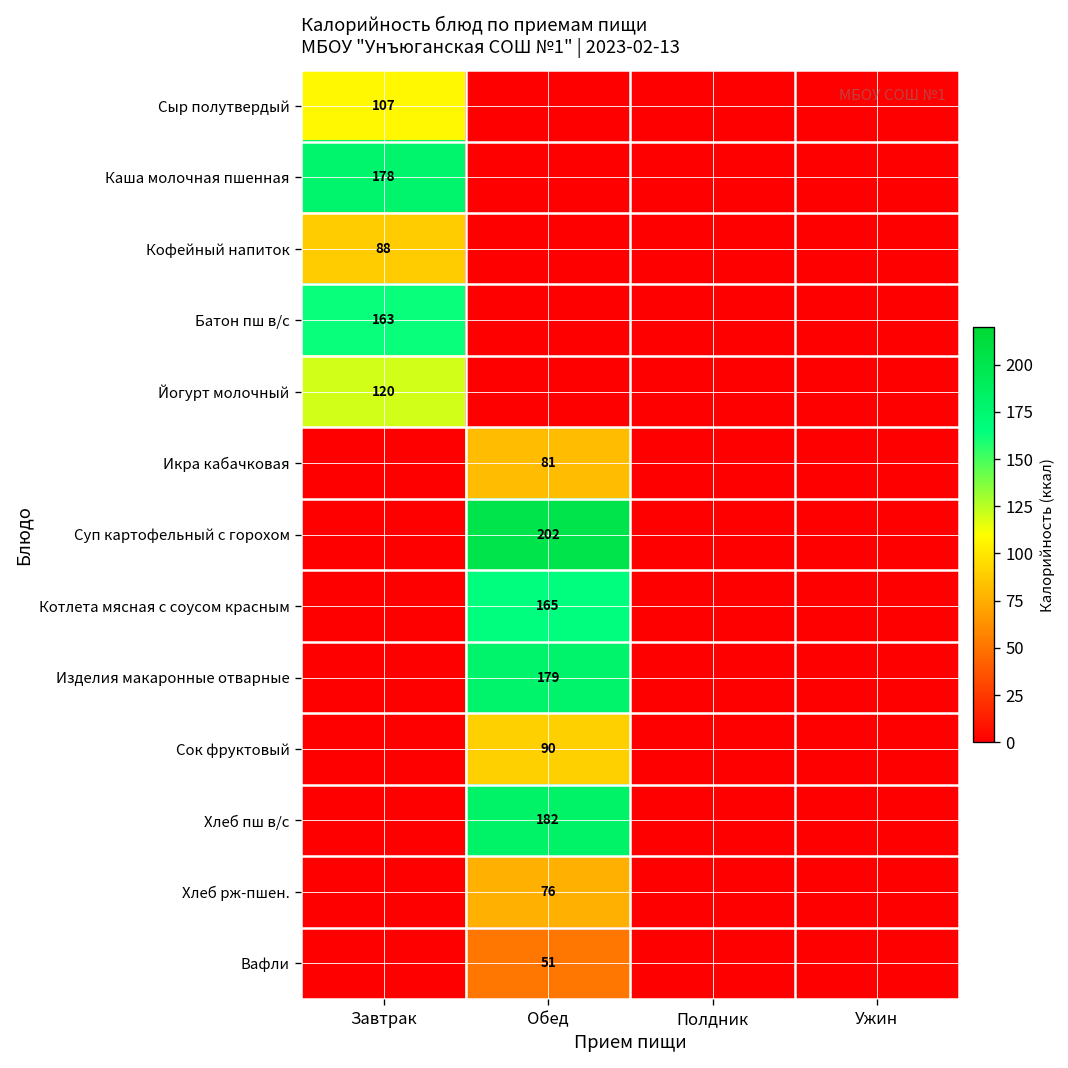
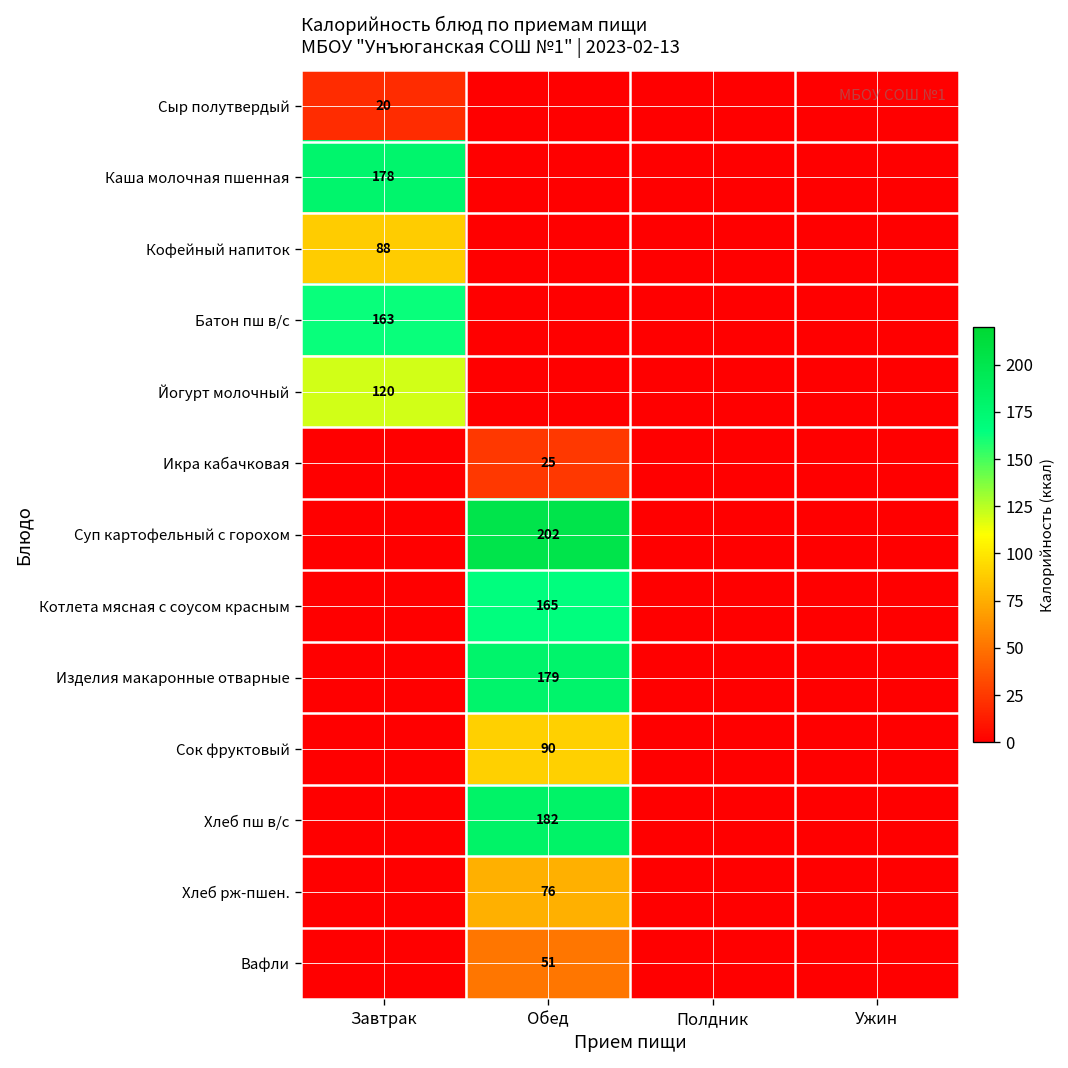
Сыр полутвердый, Завтрак: 107 -> 20
Икра кабачковая, Обед: 81 -> 25
